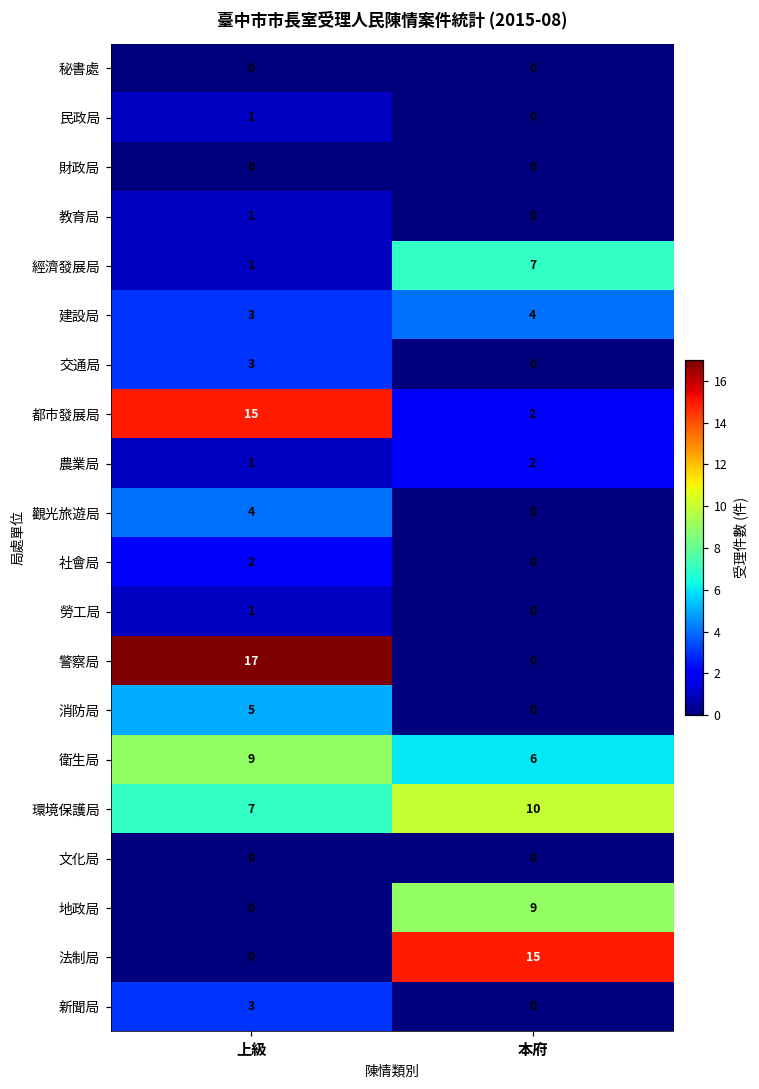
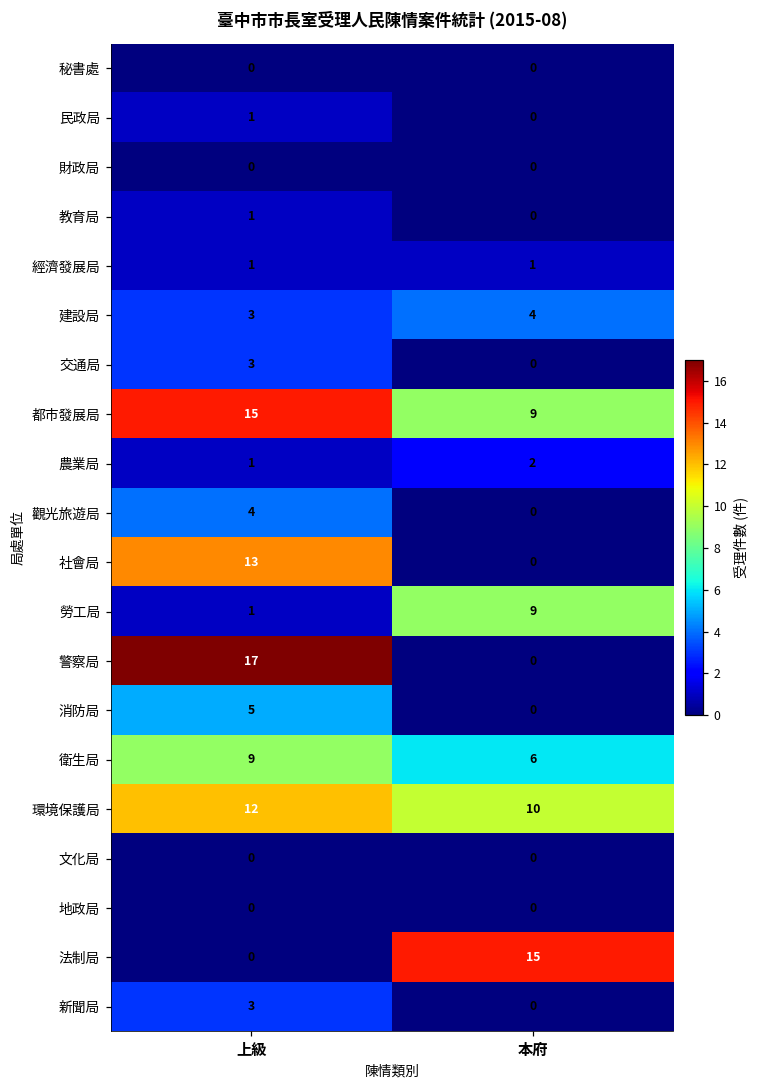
經濟發展局, 本府: 7 -> 1
都市發展局, 本府: 2 -> 9
社會局, 上級: 2 -> 13
勞工局, 本府: 0 -> 9
環境保護局, 上級: 7 -> 12
地政局, 本府: 9 -> 0
